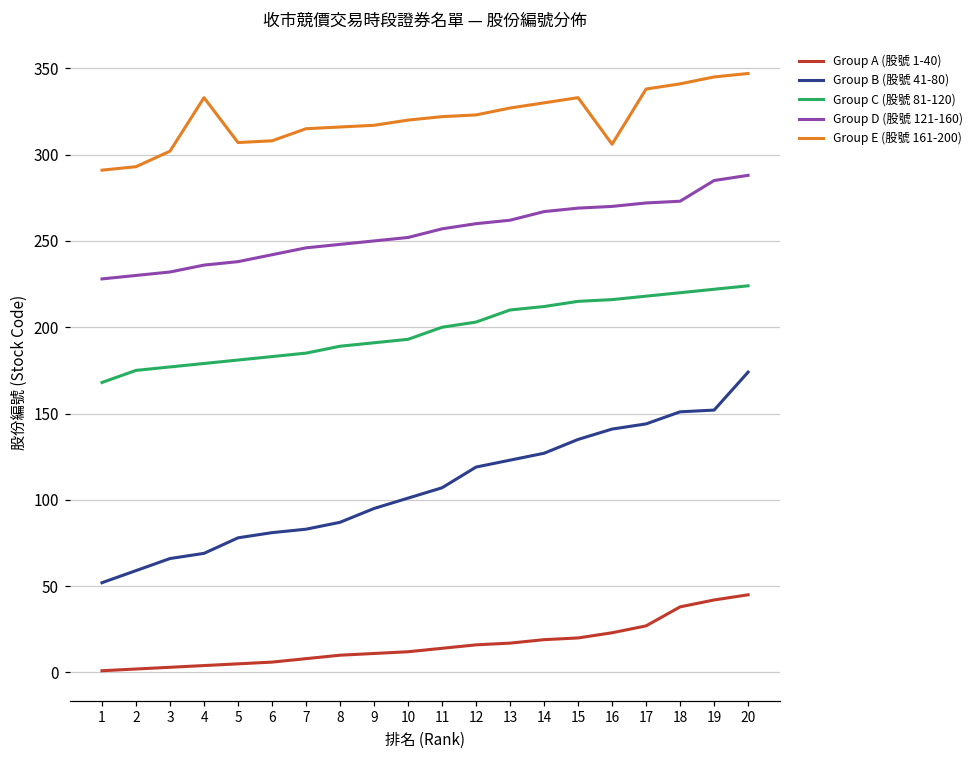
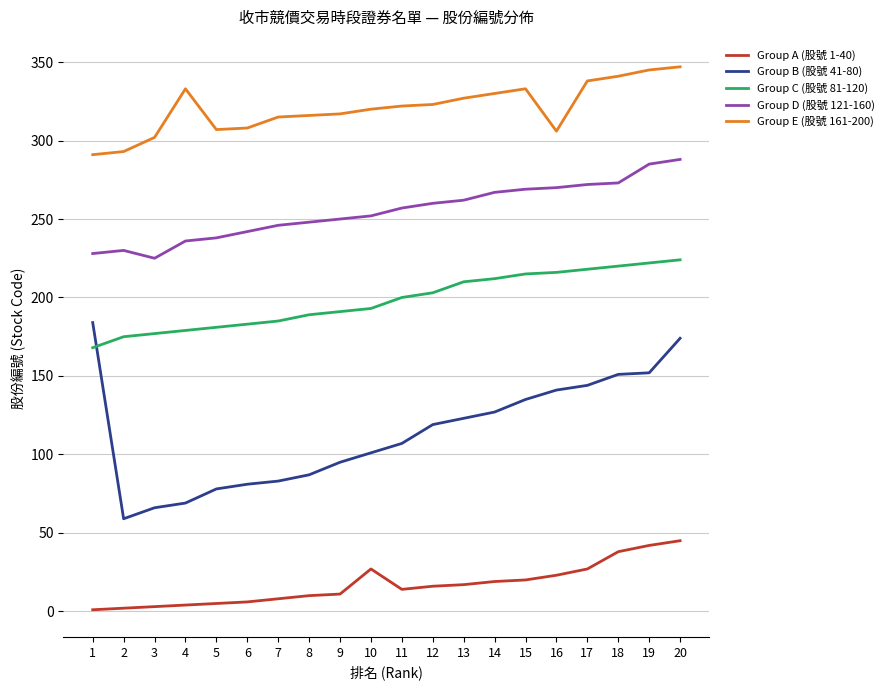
Group B (股號 41-80), 1: 52 -> 184
Group D (股號 121-160), 3: 232 -> 225
Group A (股號 1-40), 10: 12 -> 27
